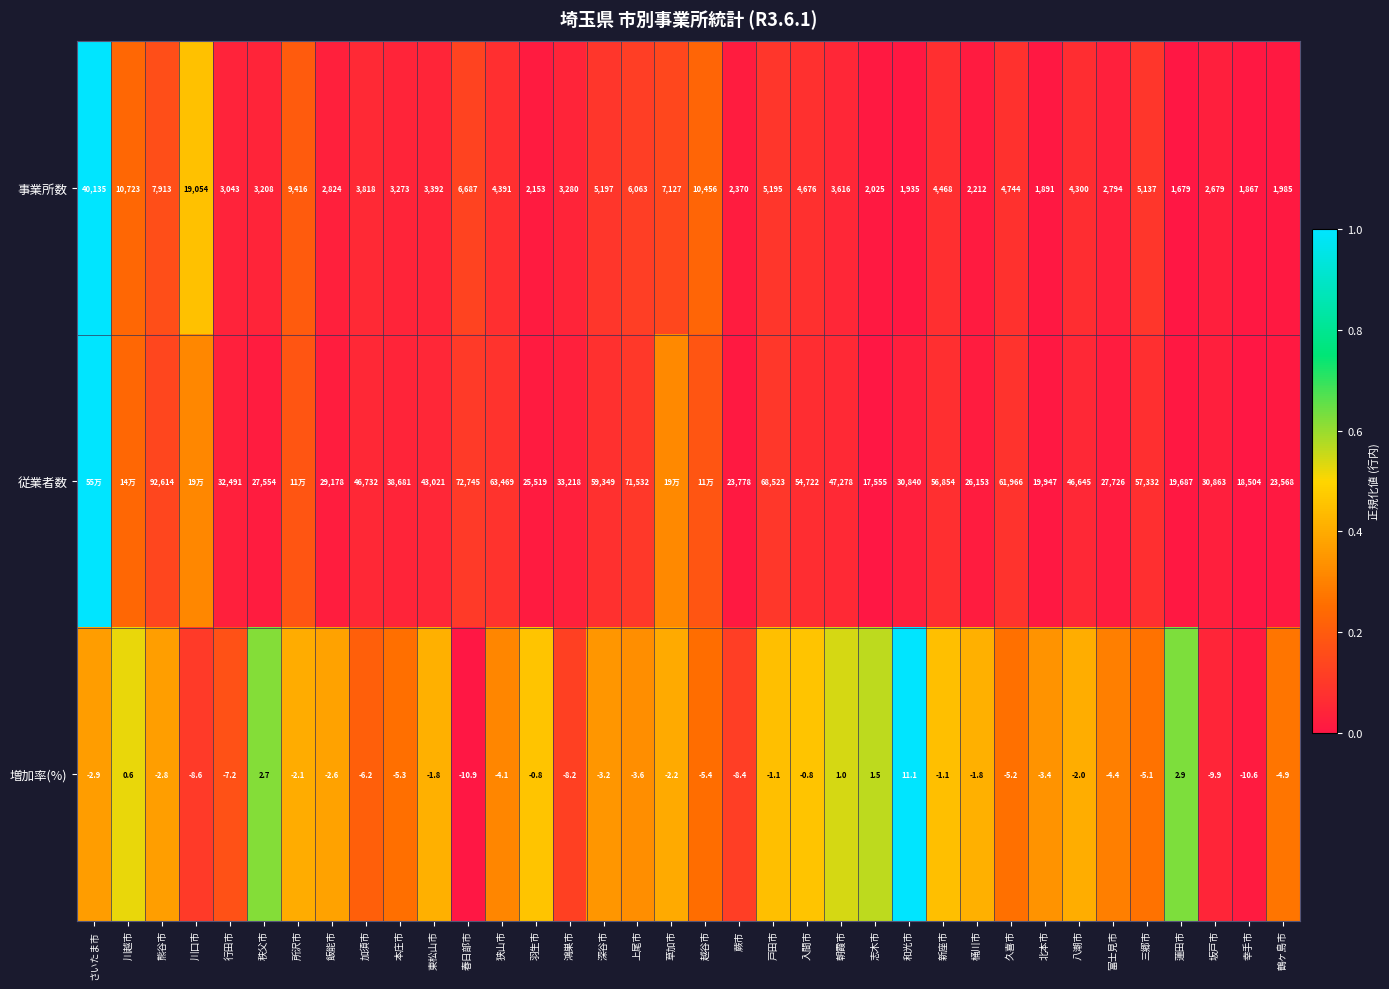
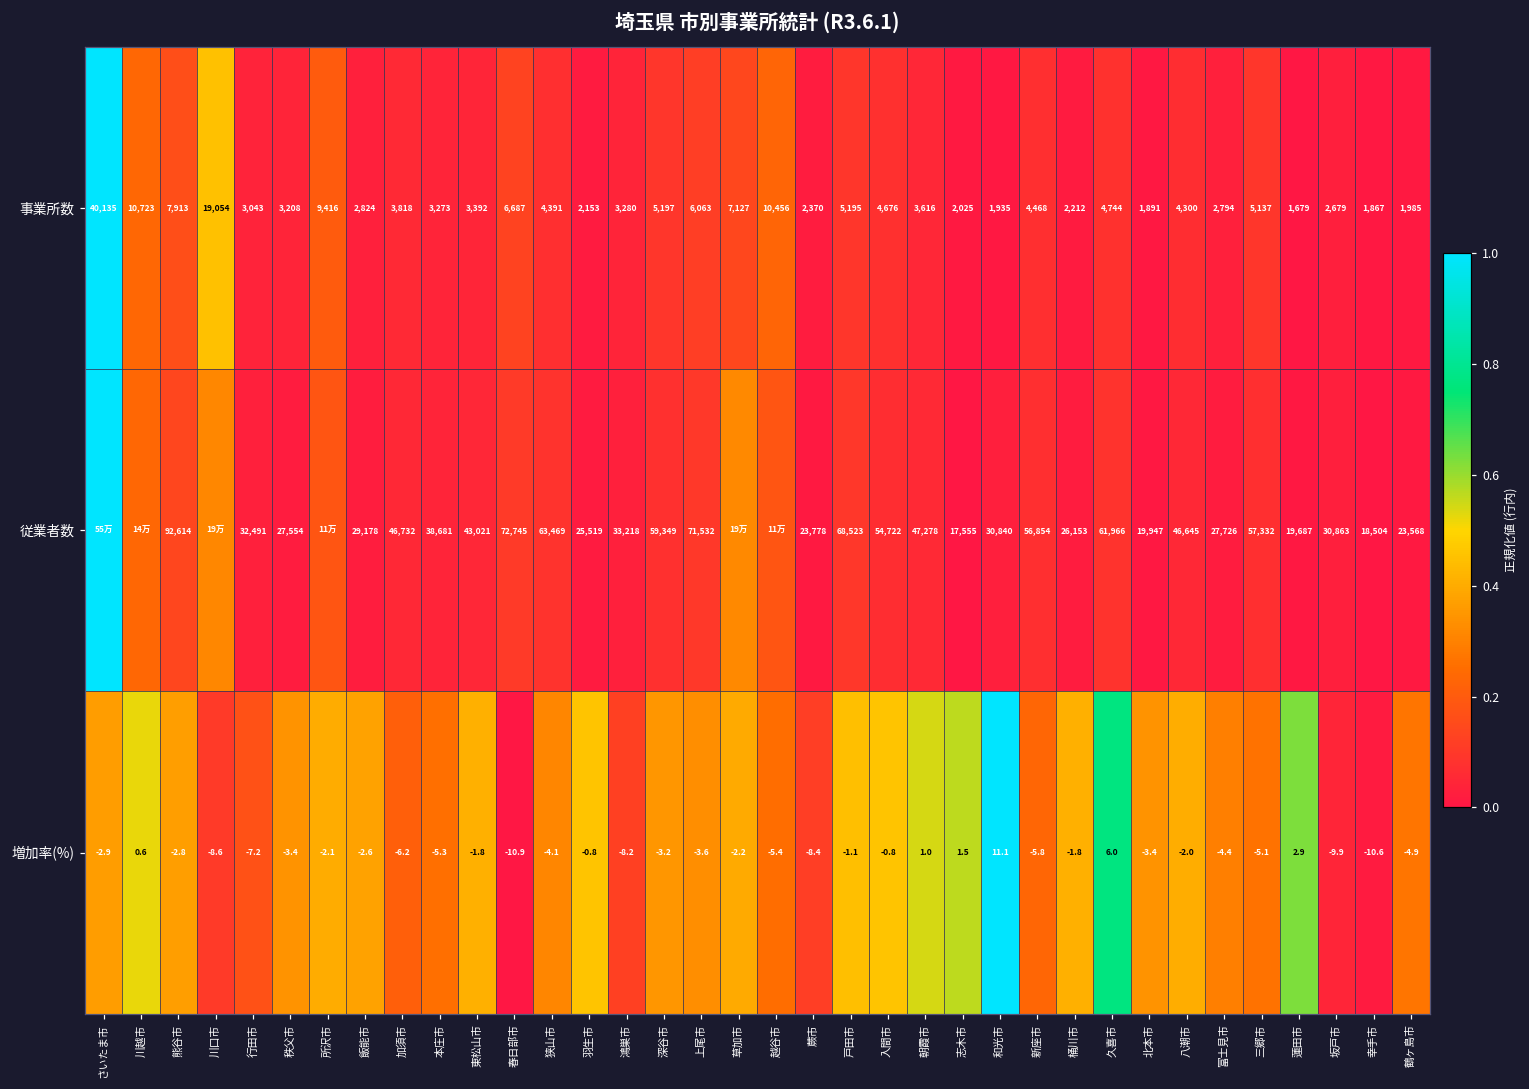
増加率(%), 秩父市: 2.7 -> -3.4
増加率(%), 新座市: -1.1 -> -5.8
増加率(%), 久喜市: -5.2 -> 6.0
